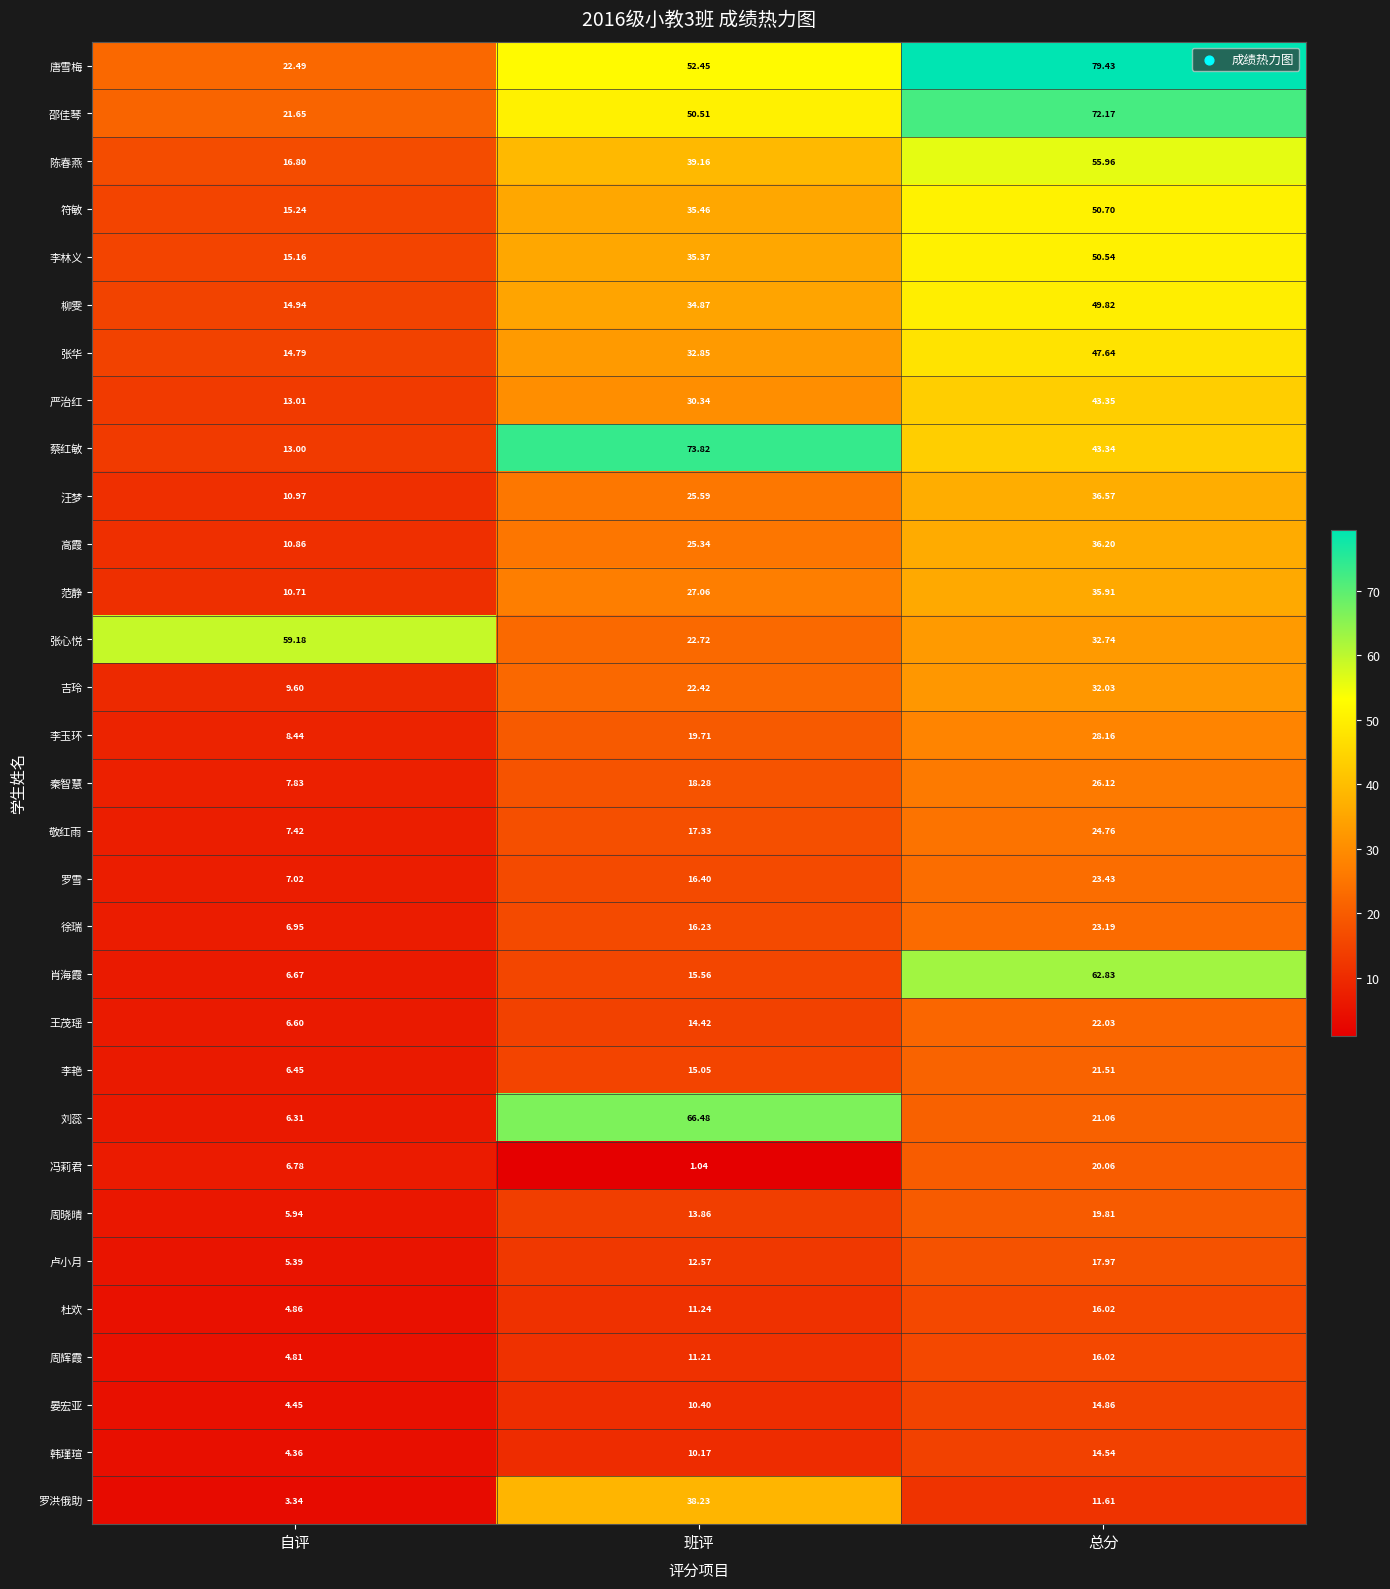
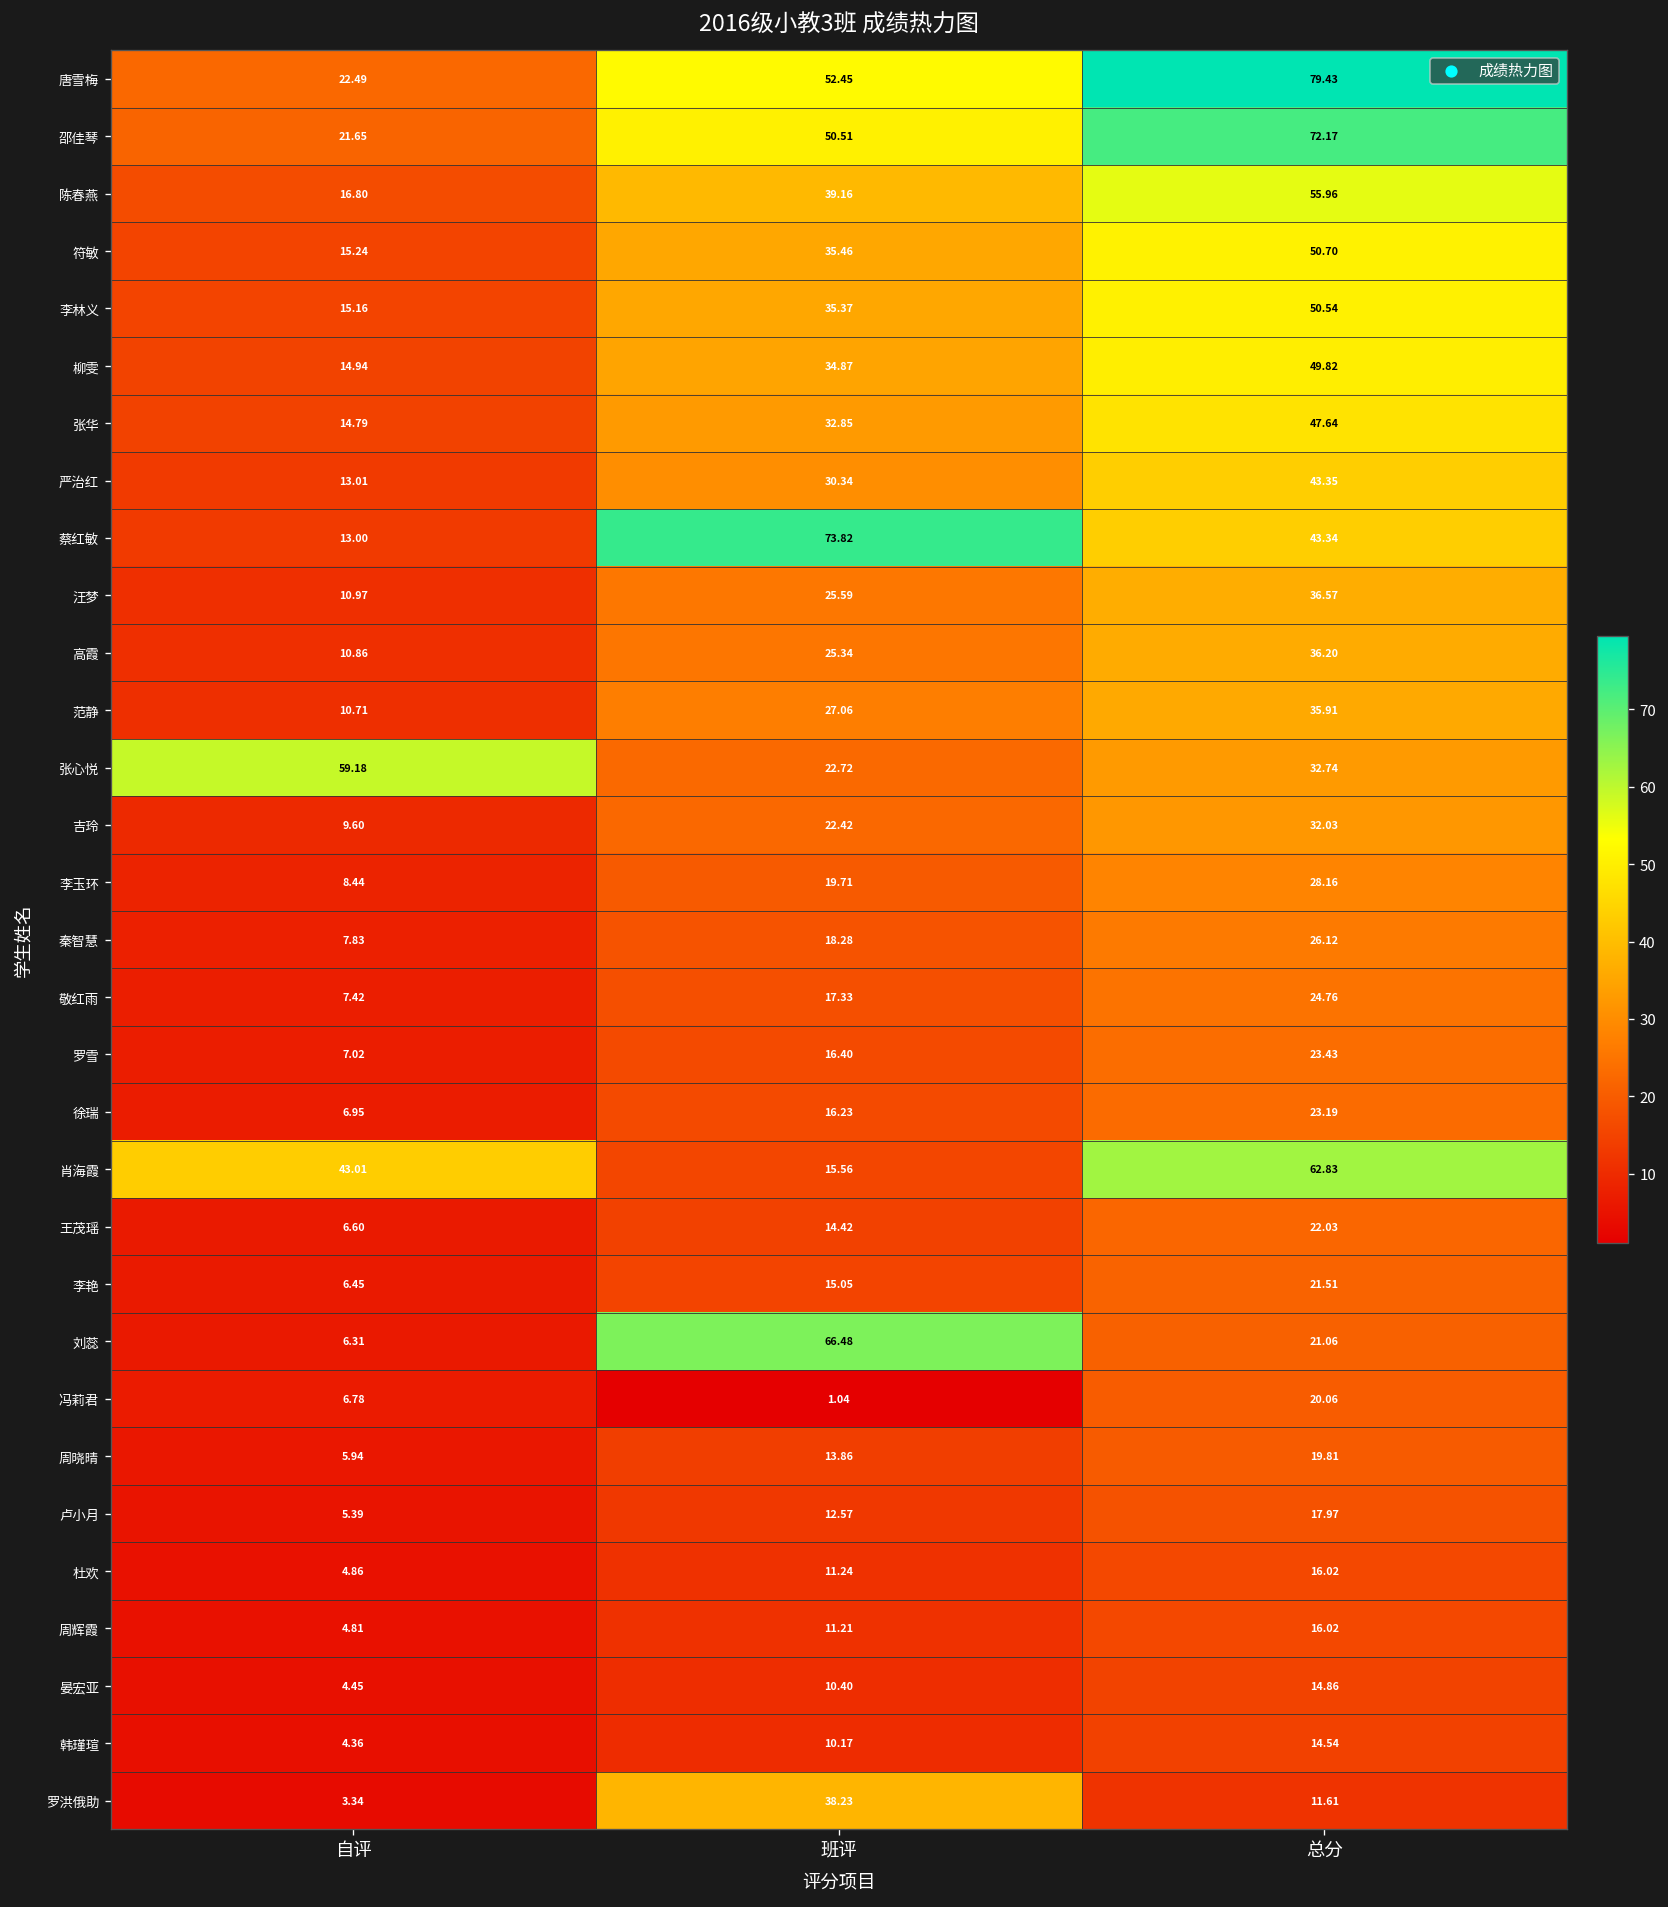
肖海霞, 自评: 6.67 -> 43.01
